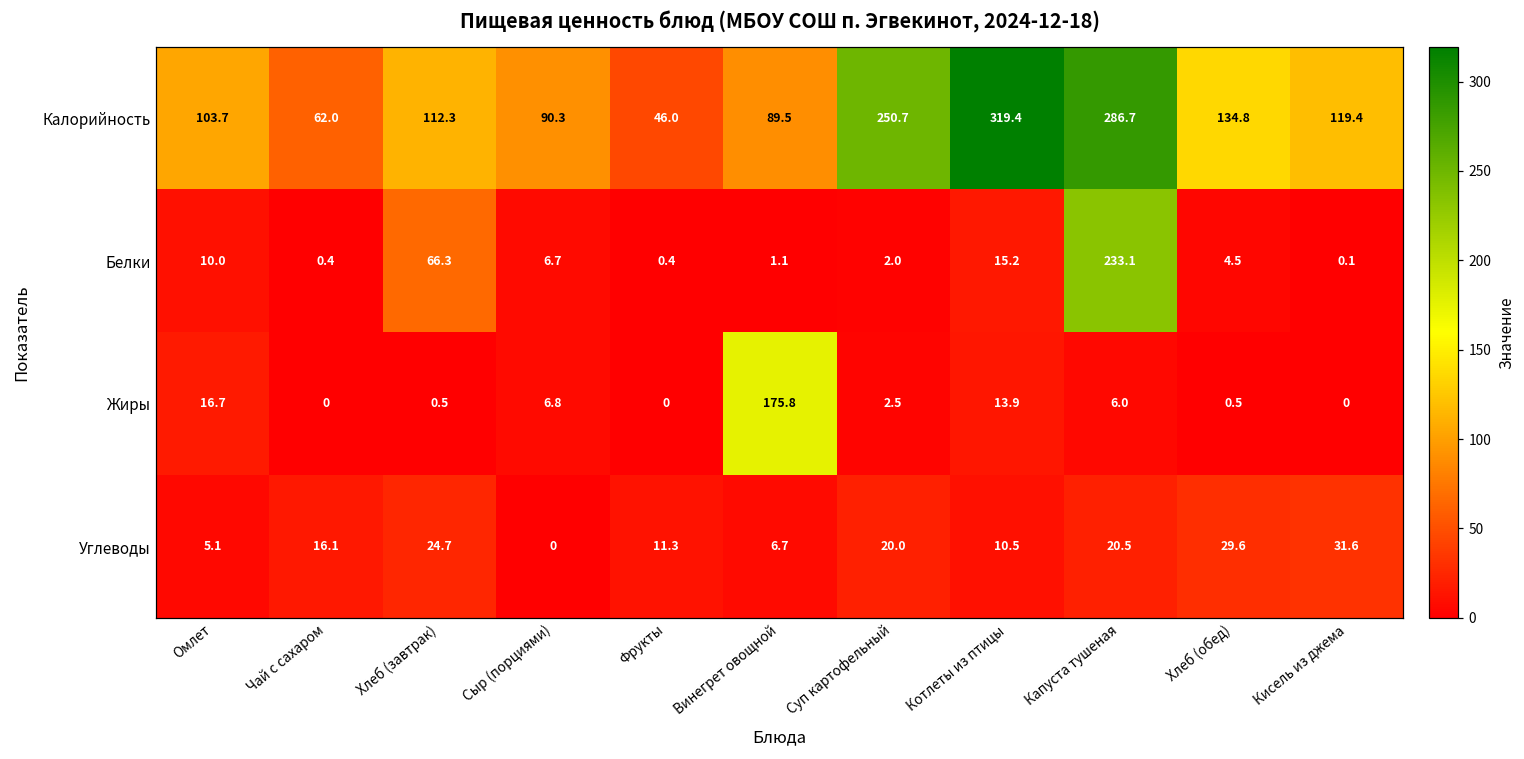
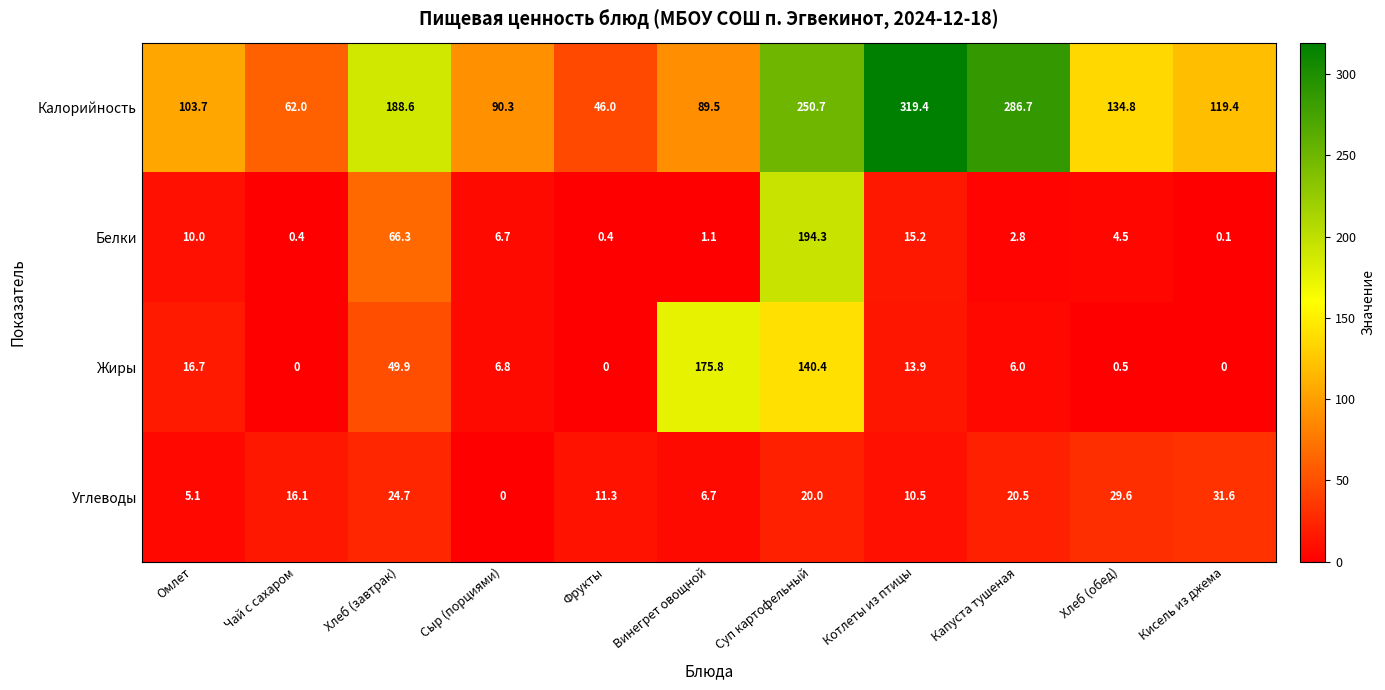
Калорийность, Хлеб (завтрак): 112.3 -> 188.6
Белки, Суп картофельный: 2.0 -> 194.3
Белки, Капуста тушеная: 233.1 -> 2.8
Жиры, Хлеб (завтрак): 0.5 -> 49.9
Жиры, Суп картофельный: 2.5 -> 140.4
